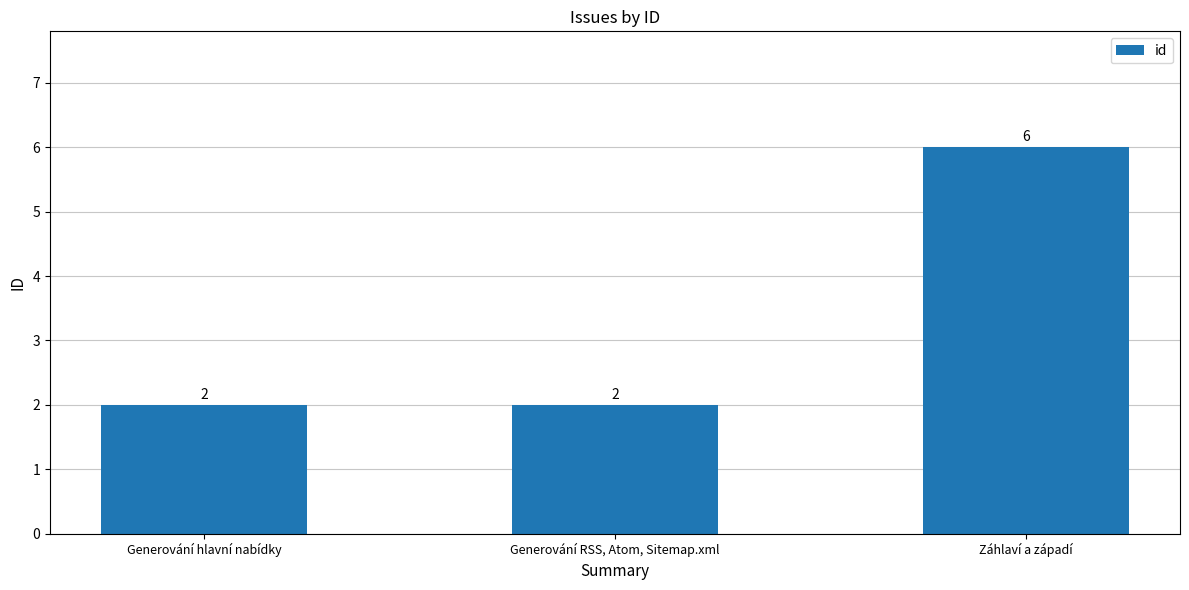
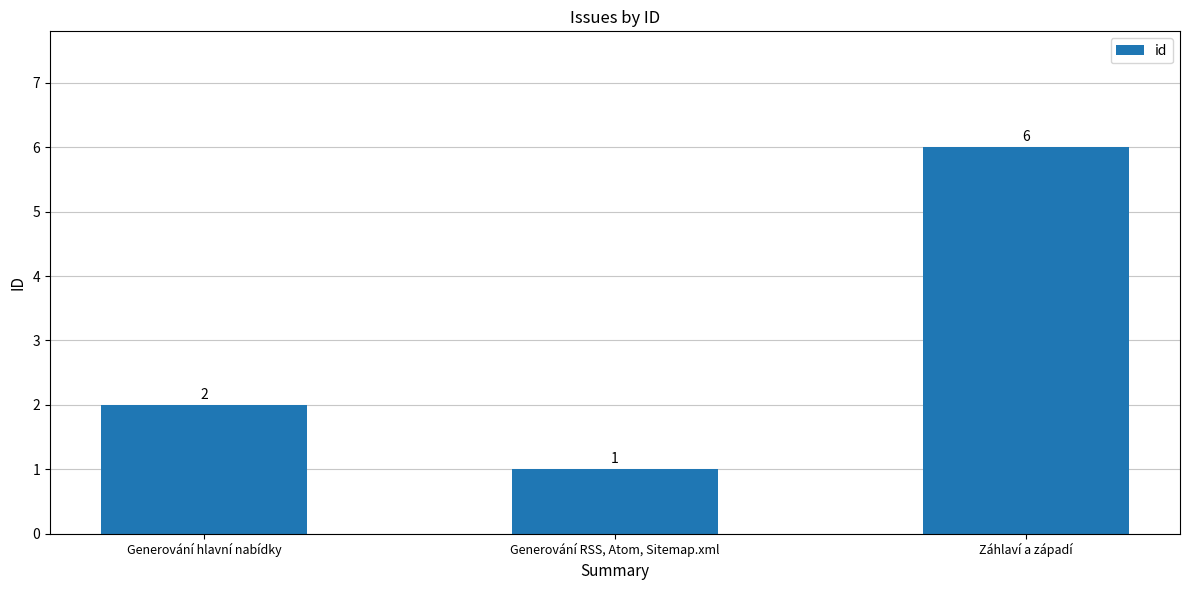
Generování RSS, Atom, Sitemap.xml: 2 -> 1
